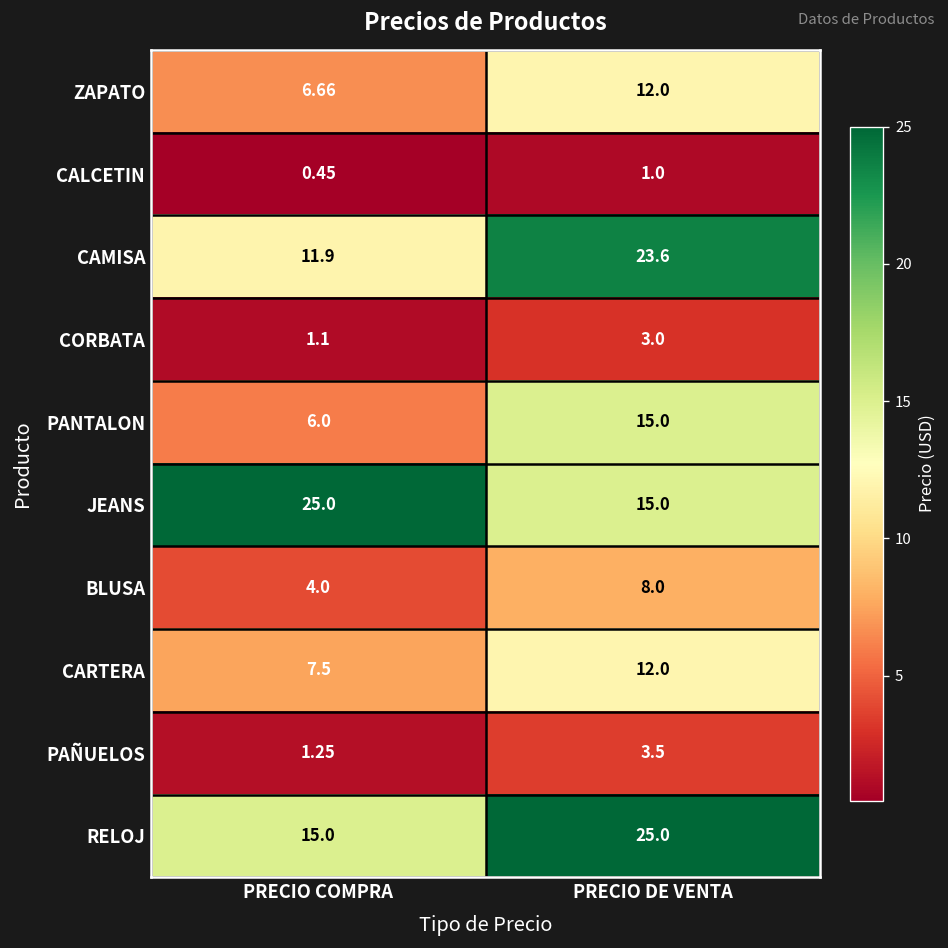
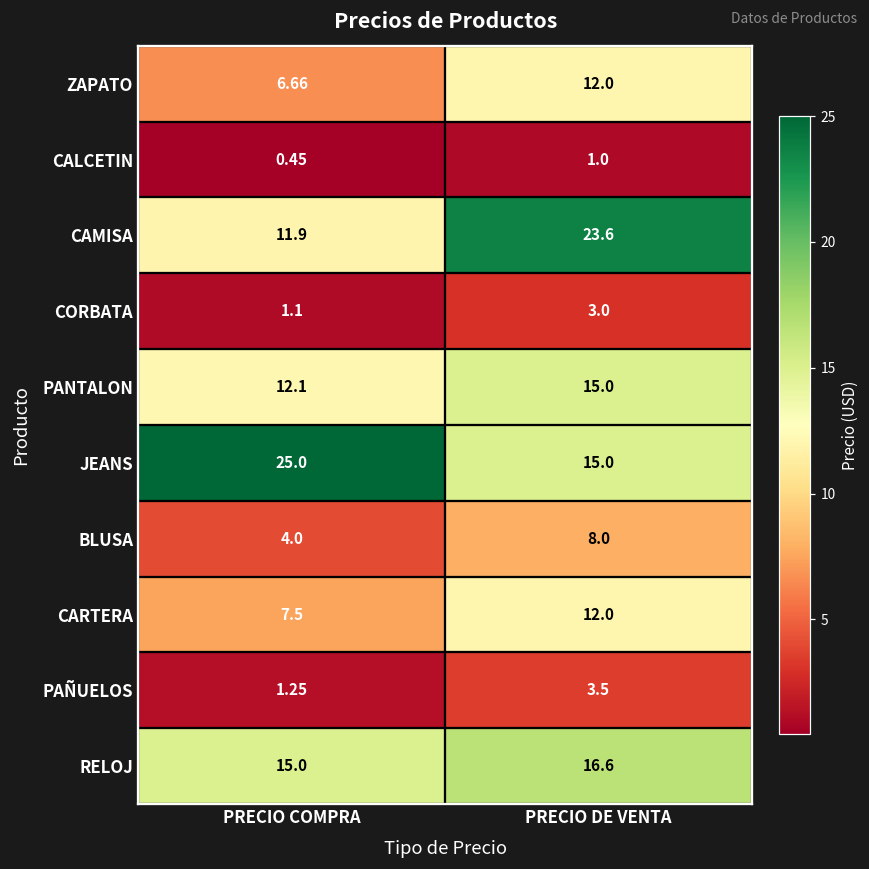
PANTALON, PRECIO COMPRA: 6.0 -> 12.1
RELOJ, PRECIO DE VENTA: 25.0 -> 16.6
